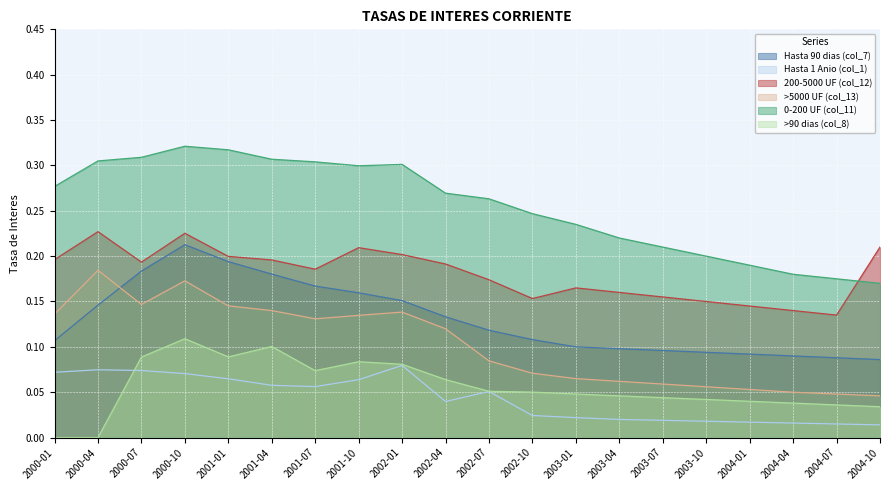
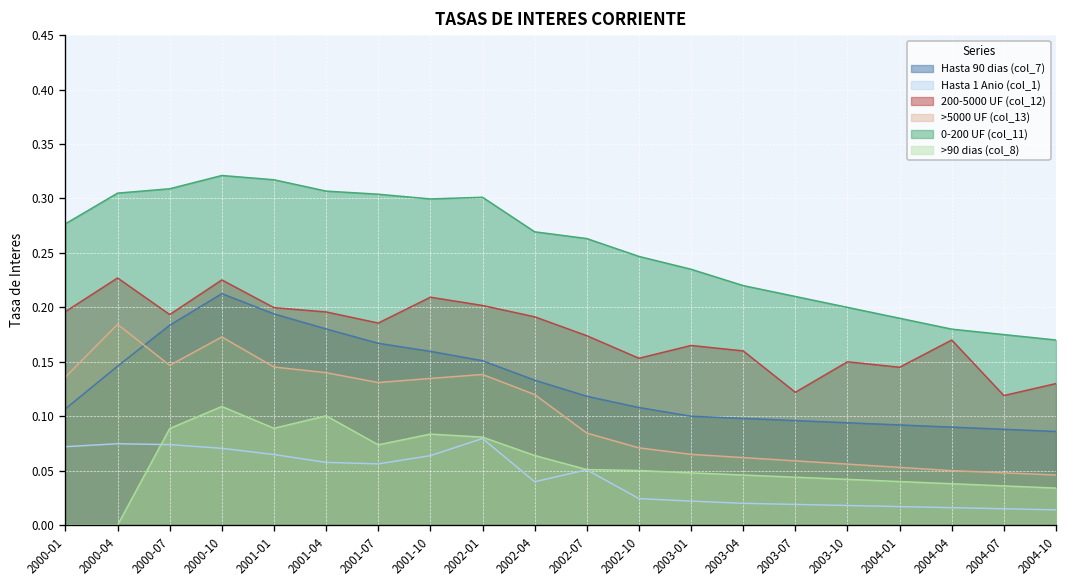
200-5000 UF (col_12), 2003-07: 0.16 -> 0.12
200-5000 UF (col_12), 2004-04: 0.14 -> 0.17
200-5000 UF (col_12), 2004-07: 0.14 -> 0.12
200-5000 UF (col_12), 2004-10: 0.21 -> 0.13
